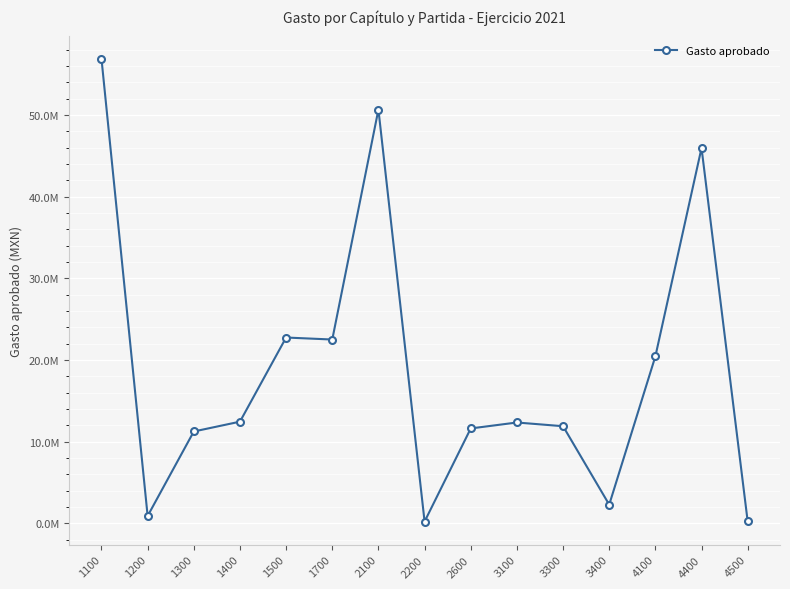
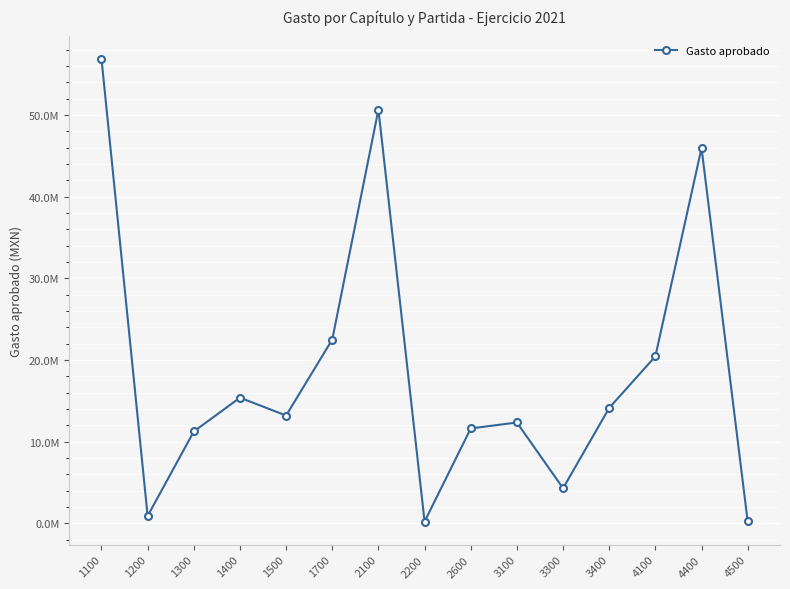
1400: 12000000 -> 15000000
1500: 23000000 -> 13000000
3300: 12000000 -> 4000000
3400: 2000000 -> 14000000
